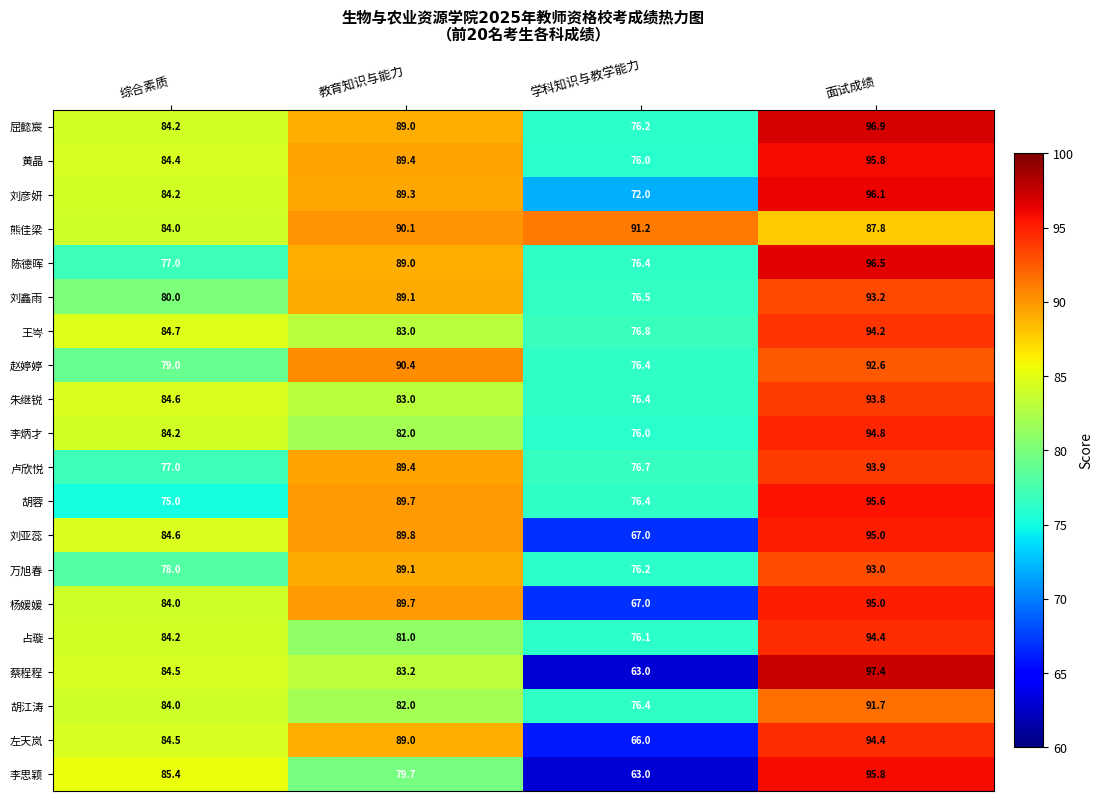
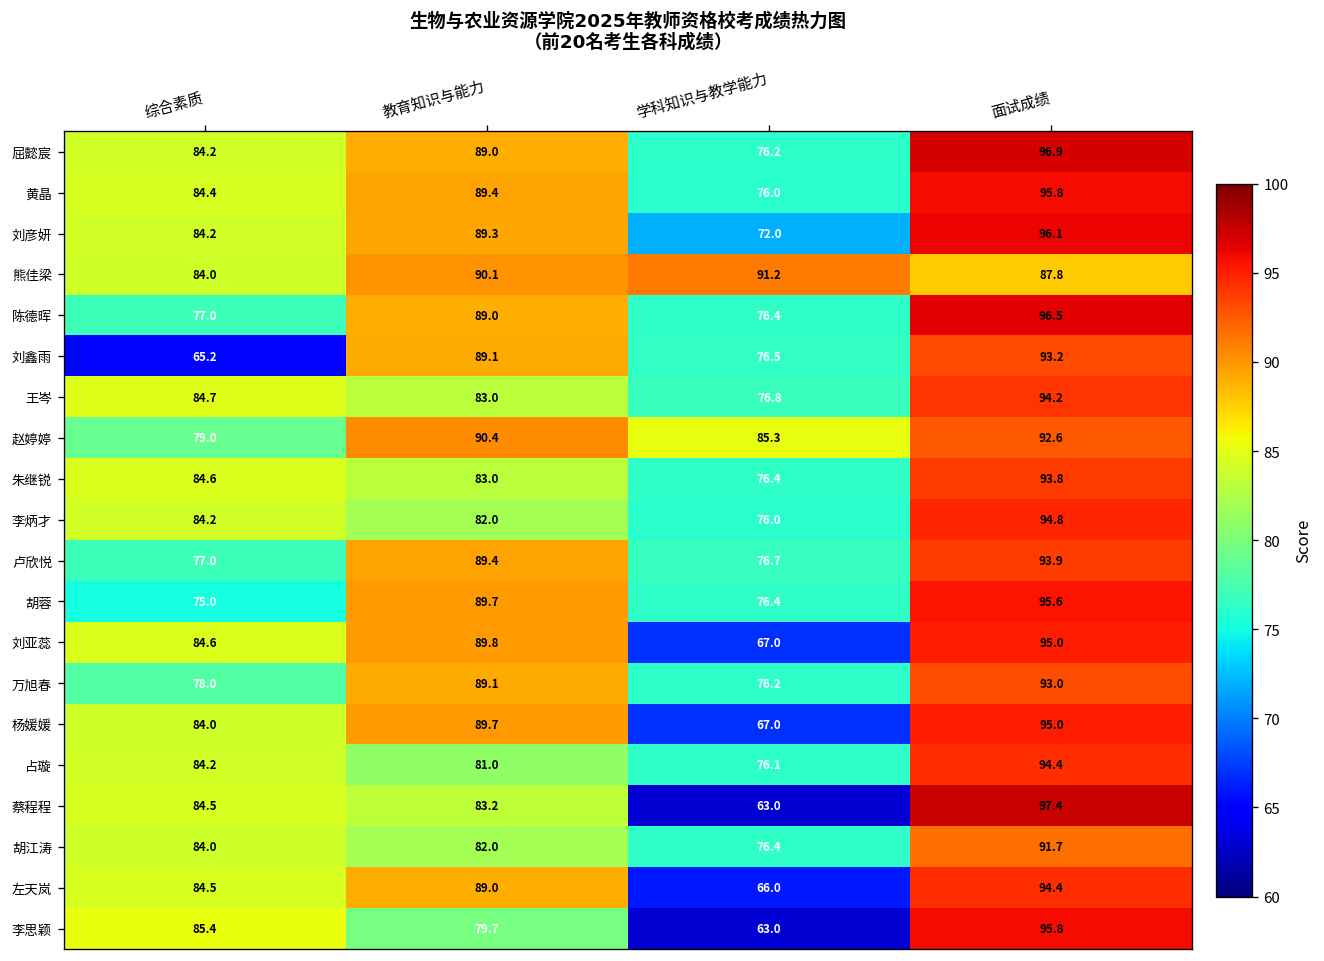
刘鑫雨, 综合素质: 80.0 -> 65.2
赵婷婷, 学科知识与教学能力: 76.4 -> 85.3
